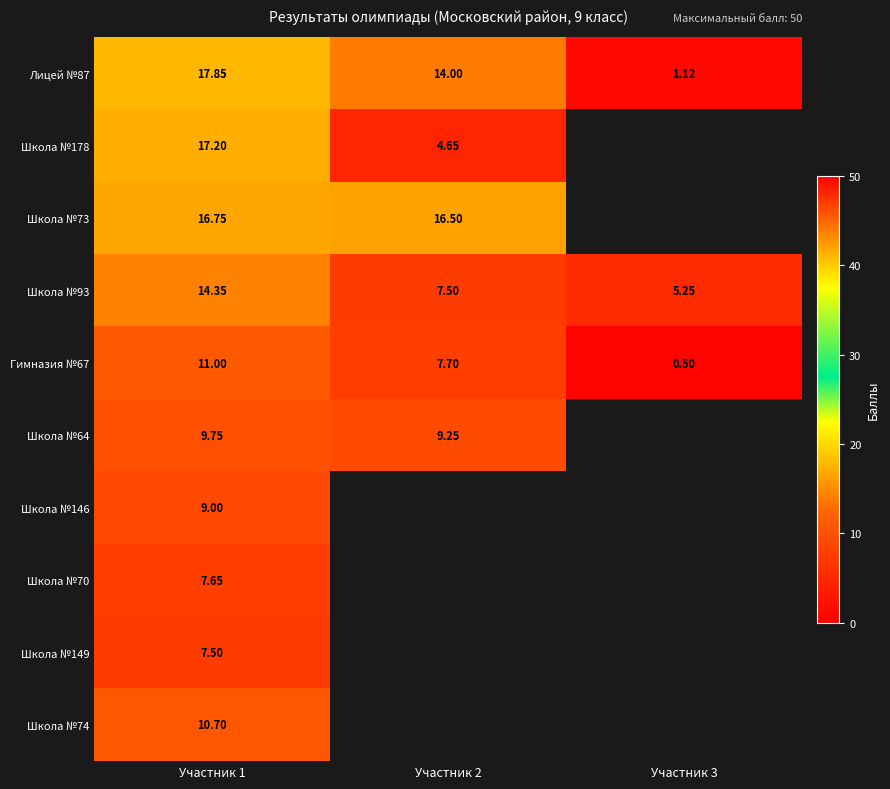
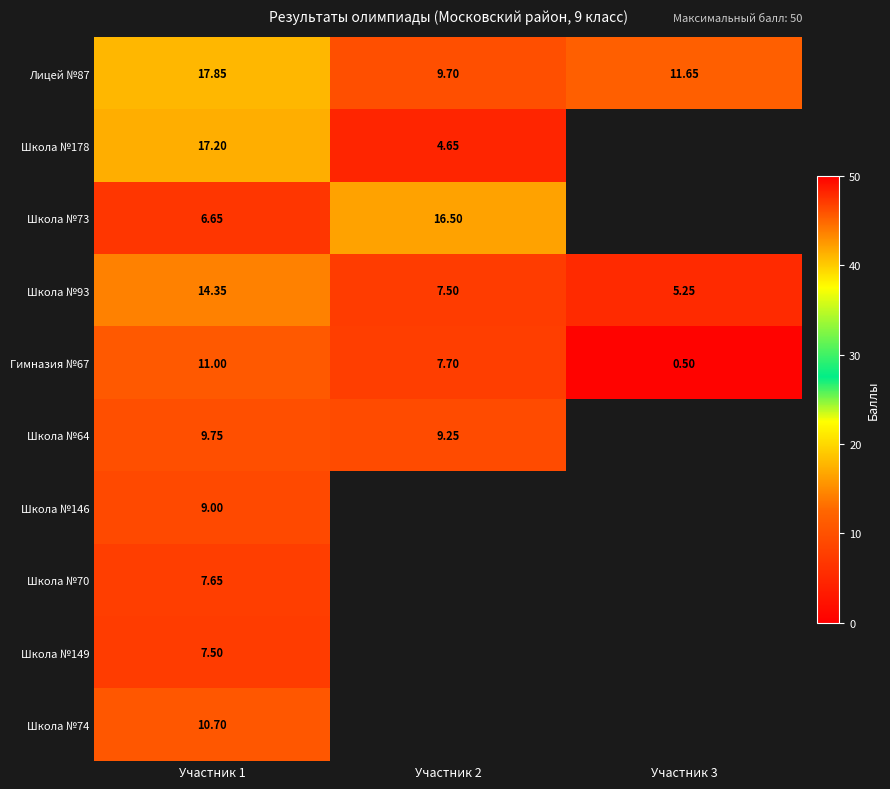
Лицей №87, Участник 2: 14.00 -> 9.70
Лицей №87, Участник 3: 1.12 -> 11.65
Школа №73, Участник 1: 16.75 -> 6.65
